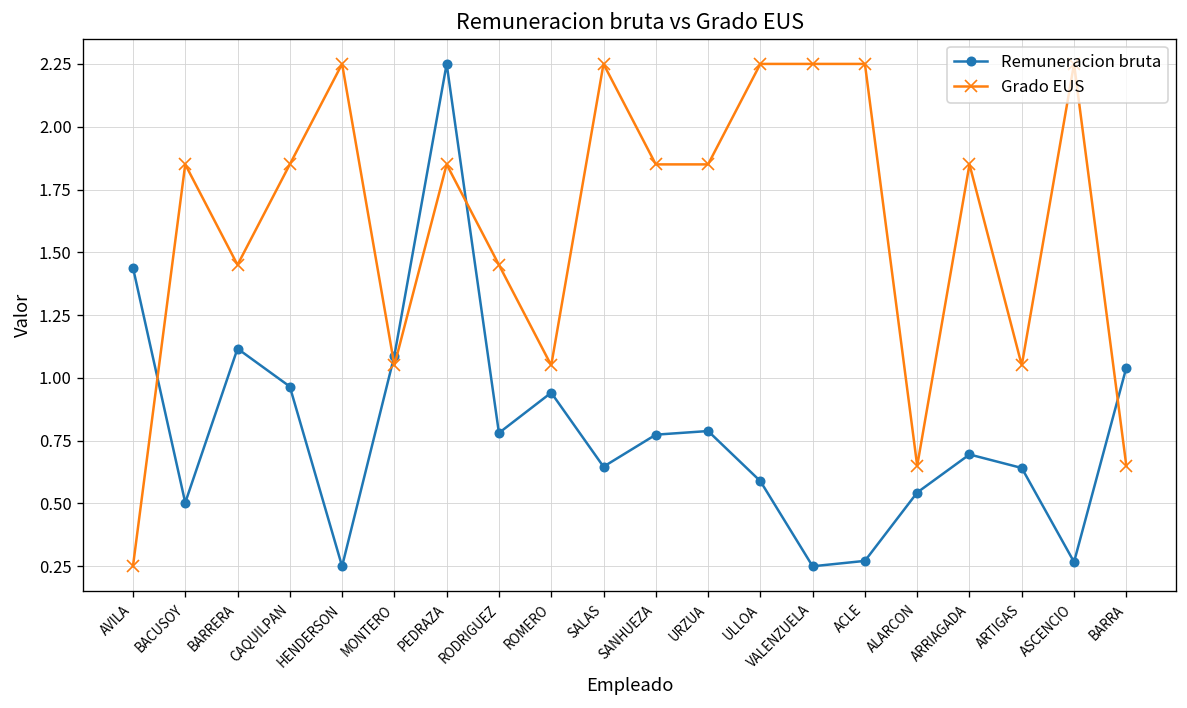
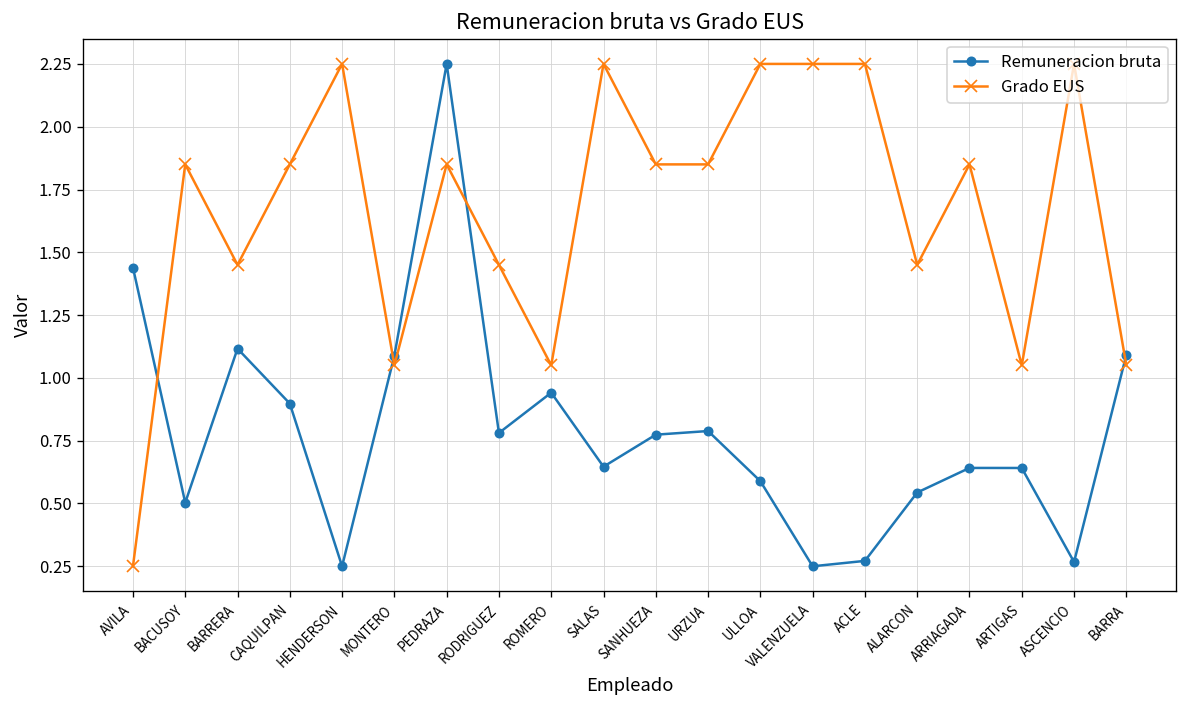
Remuneracion bruta, CAQUILPAN: 0.97 -> 0.90
Grado EUS, ALARCON: 0.65 -> 1.45
Remuneracion bruta, ARRIAGADA: 0.70 -> 0.64
Remuneracion bruta, BARRA: 1.04 -> 1.09
Grado EUS, BARRA: 0.65 -> 1.05
